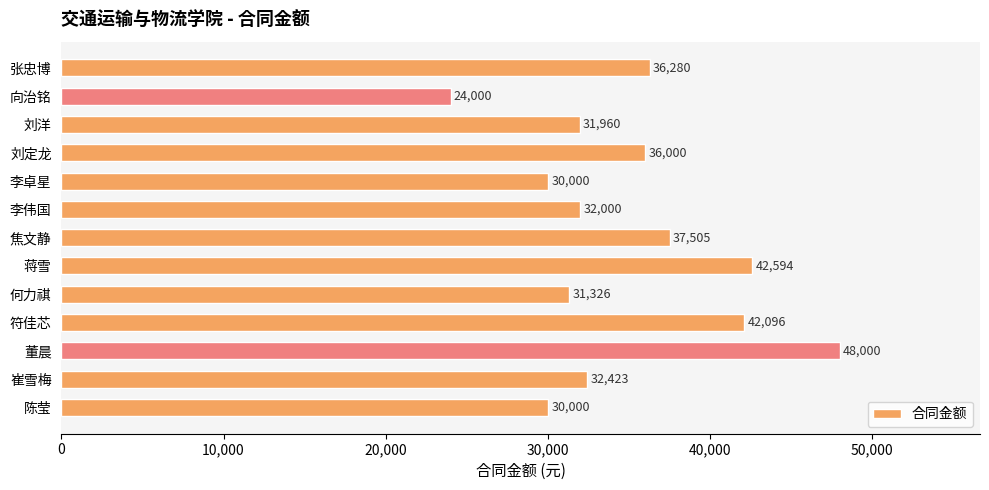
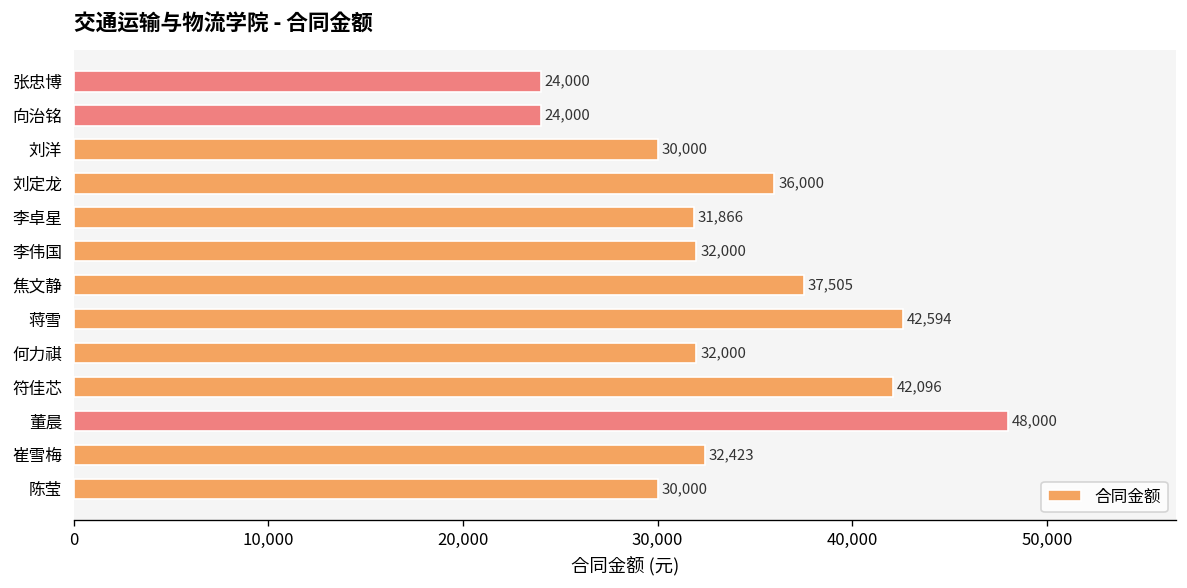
张忠博: 36,280 -> 24,000
刘洋: 31,960 -> 30,000
李卓星: 30,000 -> 31,866
何力祺: 31,326 -> 32,000
